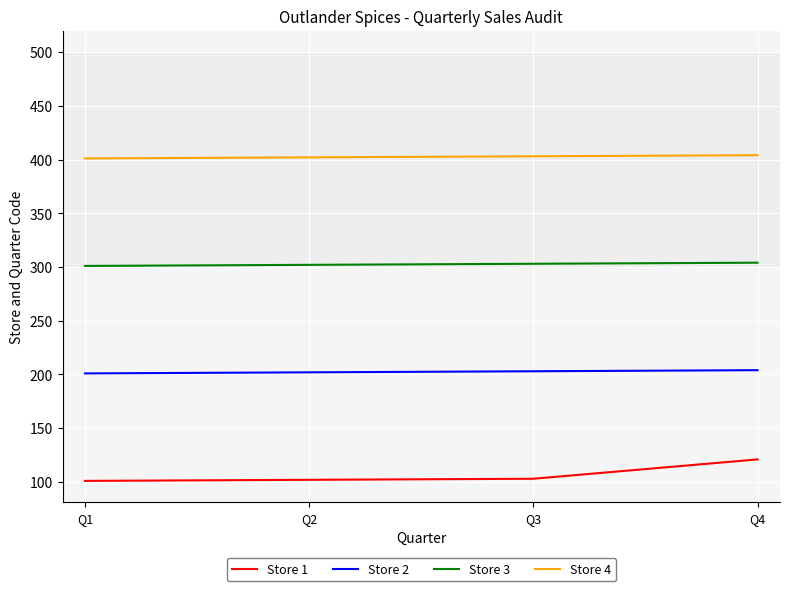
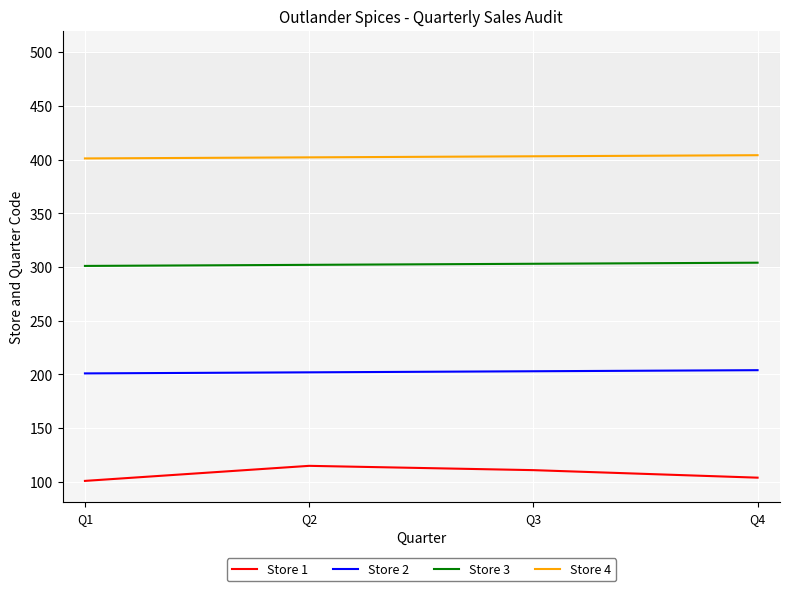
Store 1, Q2: 102 -> 115
Store 1, Q3: 103 -> 111
Store 1, Q4: 121 -> 104
